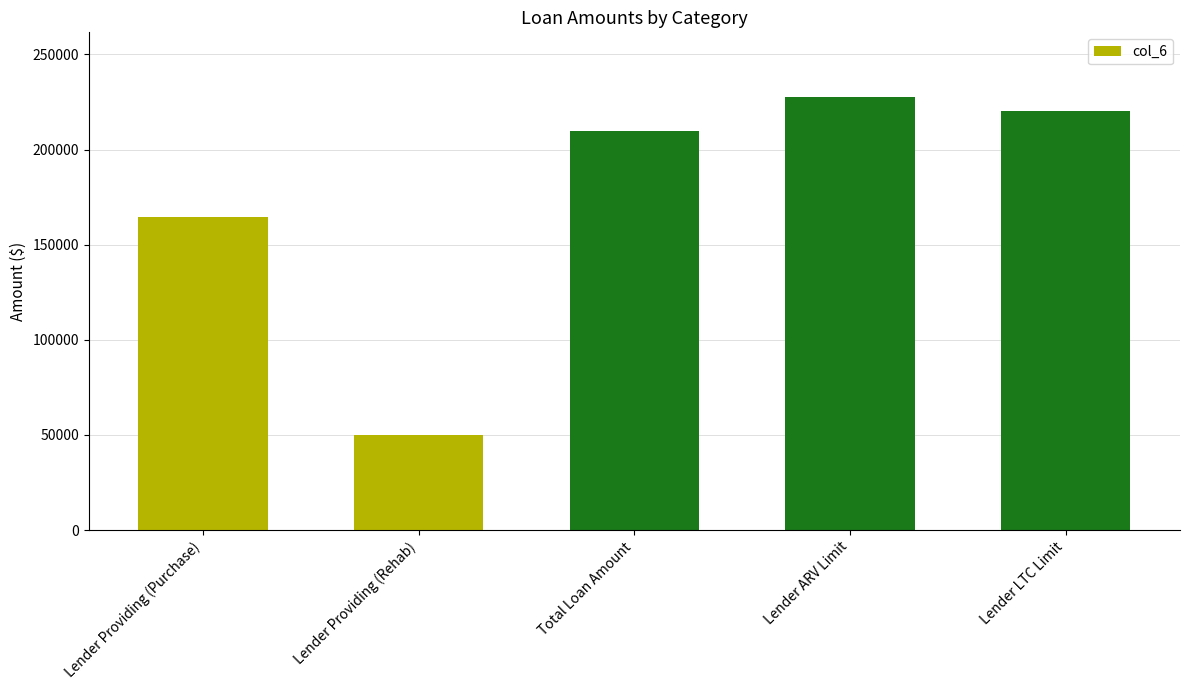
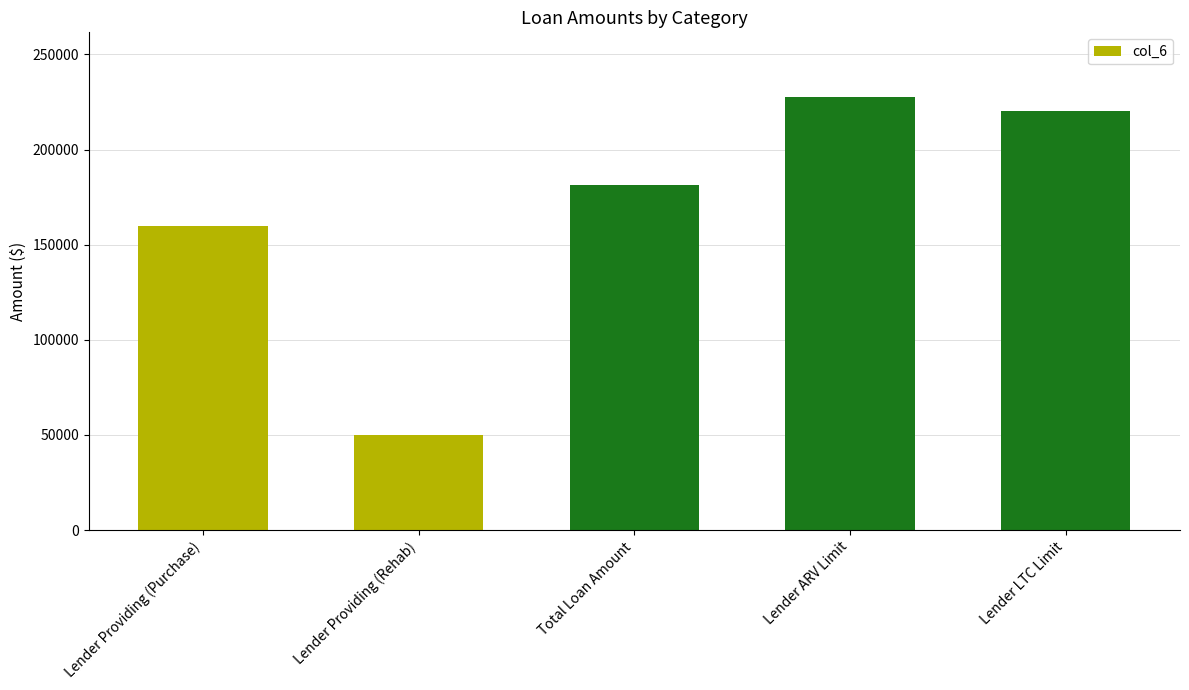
Lender Providing (Purchase): 165000 -> 160000
Total Loan Amount: 210000 -> 182000
